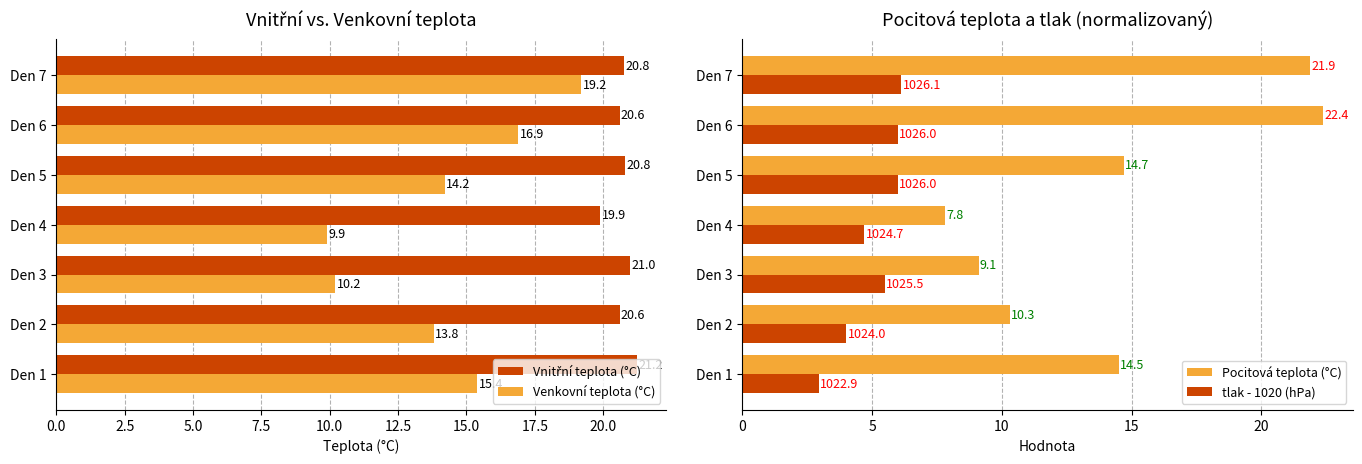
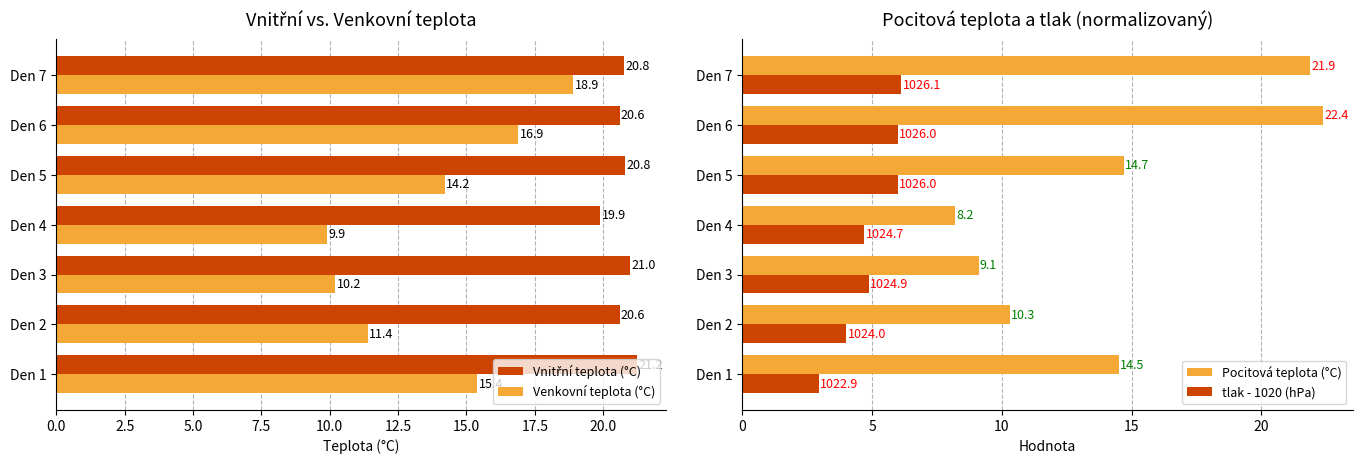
Vnitřní vs. Venkovní teplota, Venkovní teplota (°C), Den 7: 19.2 -> 18.9
Vnitřní vs. Venkovní teplota, Venkovní teplota (°C), Den 2: 13.8 -> 11.4
Pocitová teplota a tlak (normalizovaný), Pocitová teplota (°C), Den 4: 7.8 -> 8.2
Pocitová teplota a tlak (normalizovaný), tlak - 1020 (hPa), Den 3: 1025.5 -> 1024.9
